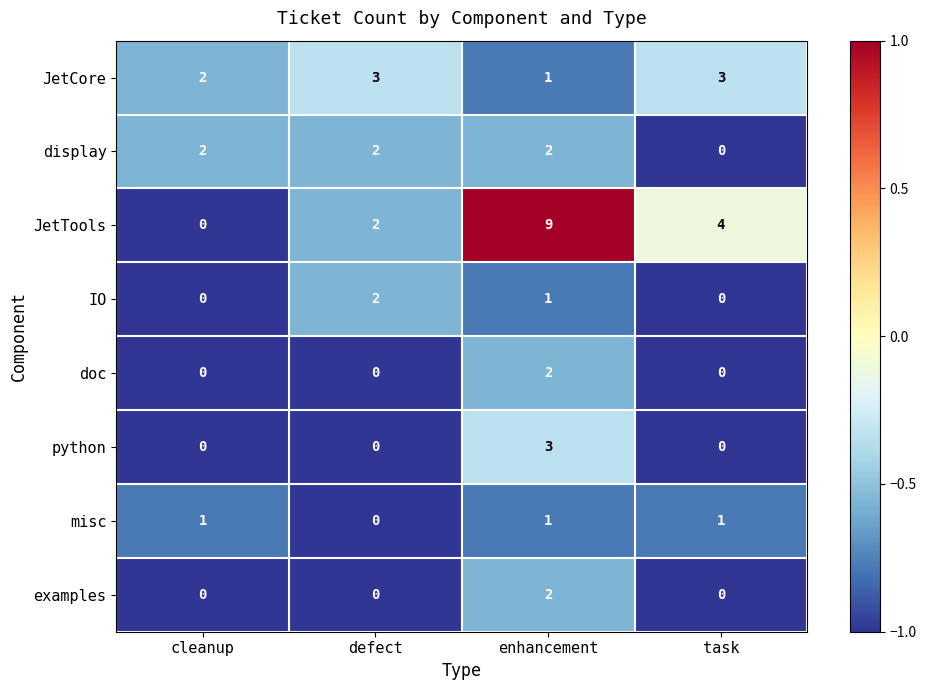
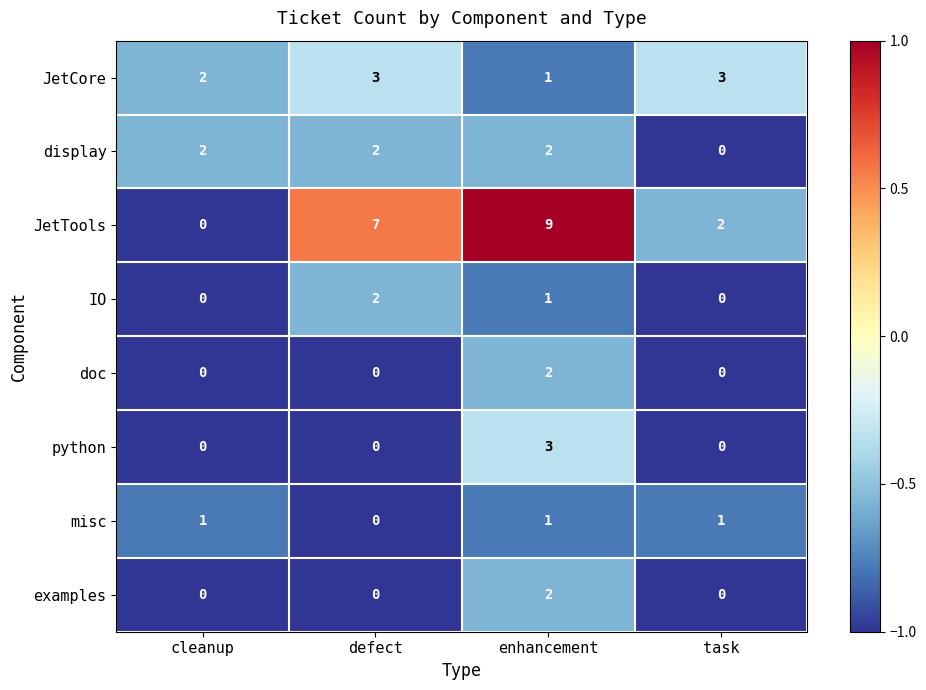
JetTools, defect: 2 -> 7
JetTools, task: 4 -> 2
